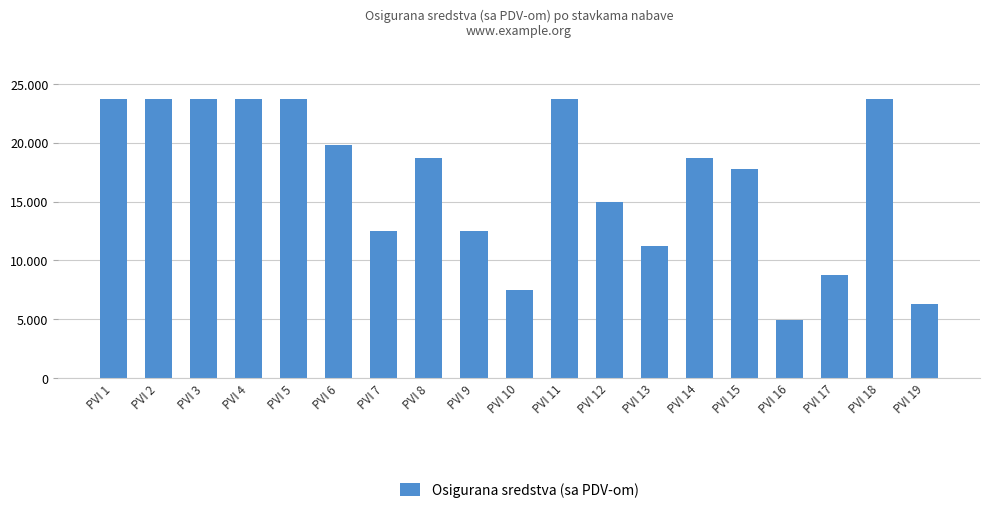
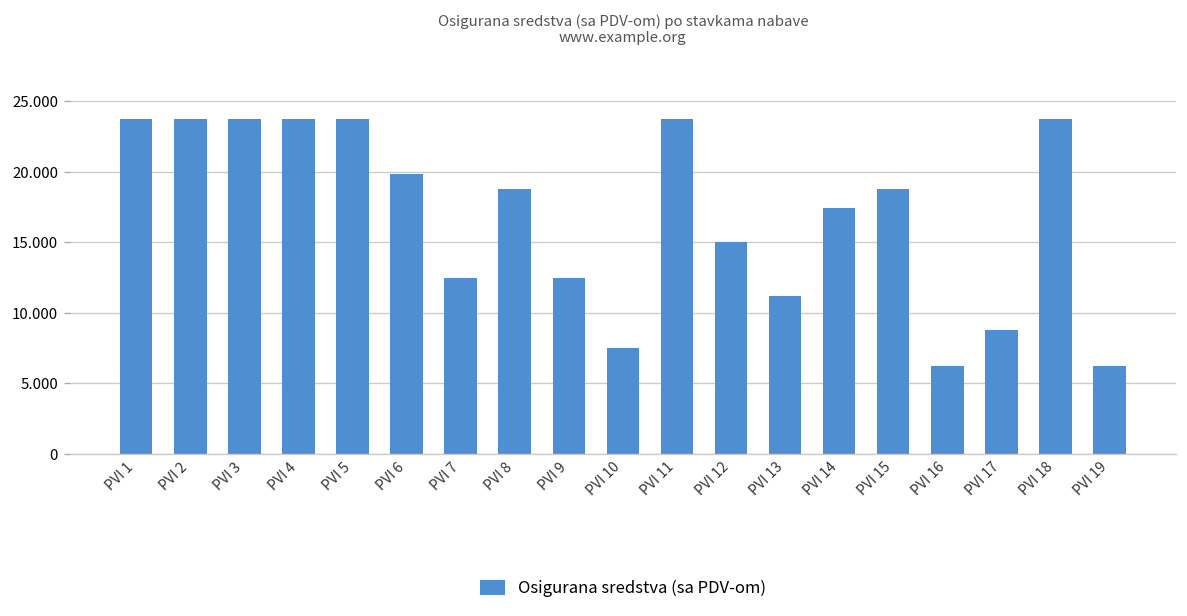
PVI 14: 18.8 -> 17.4
PVI 15: 17.8 -> 18.8
PVI 16: 4.9 -> 6.3
